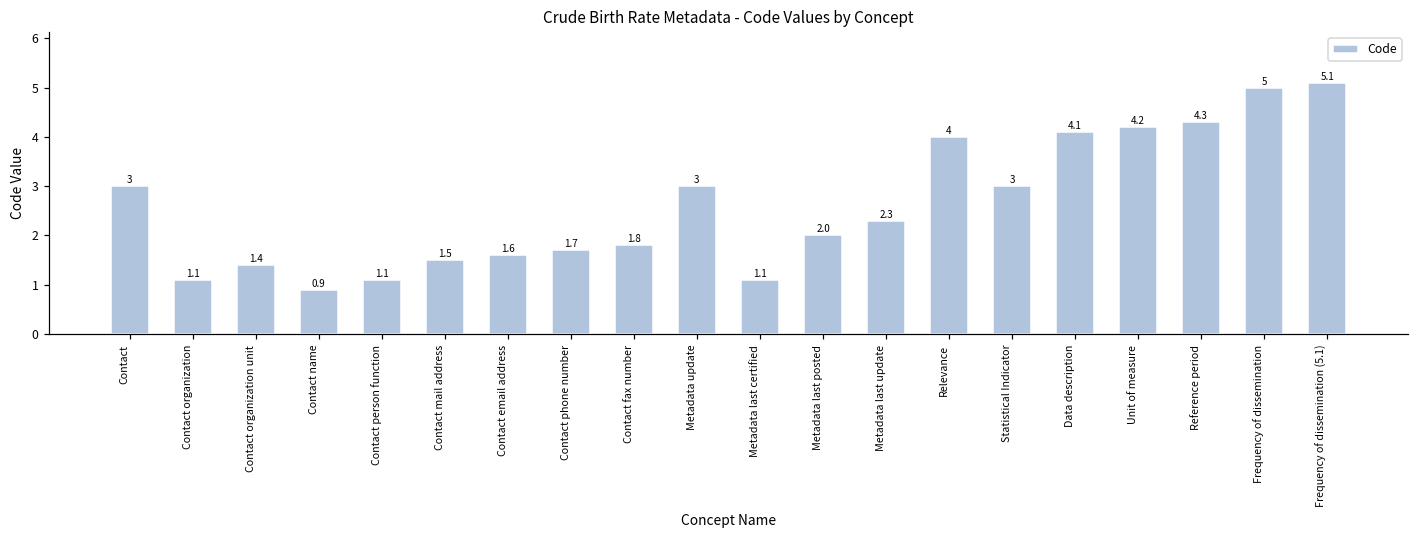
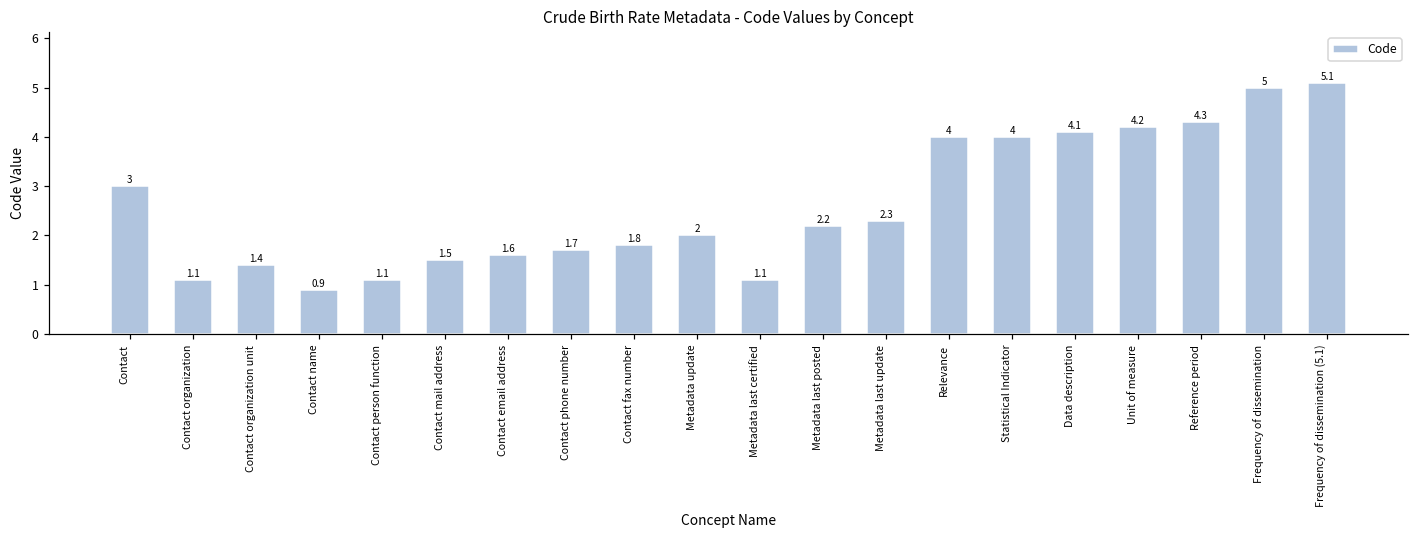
Metadata update: 3 -> 2
Metadata last posted: 2.0 -> 2.2
Statistical Indicator: 3 -> 4
